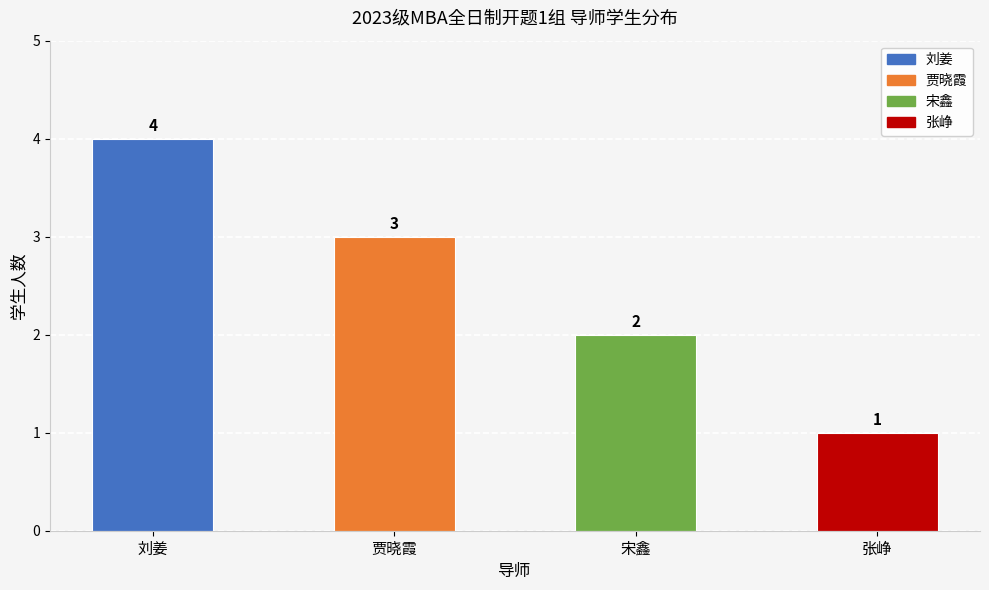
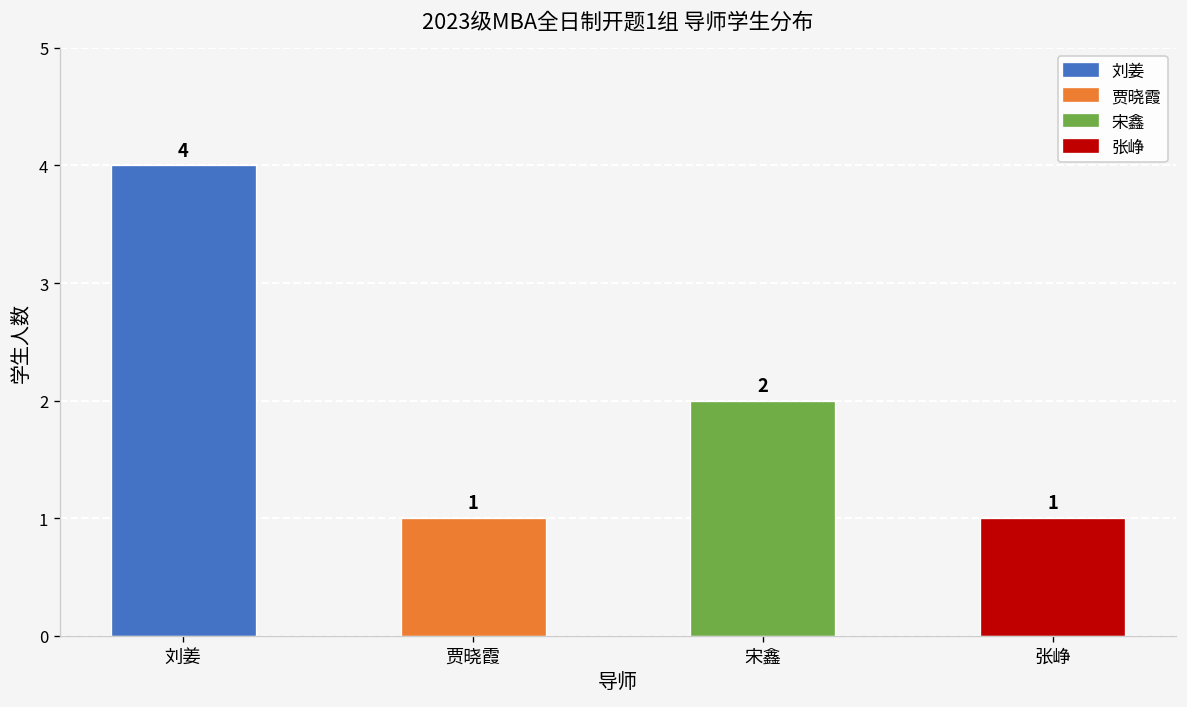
贾晓霞: 3 -> 1
